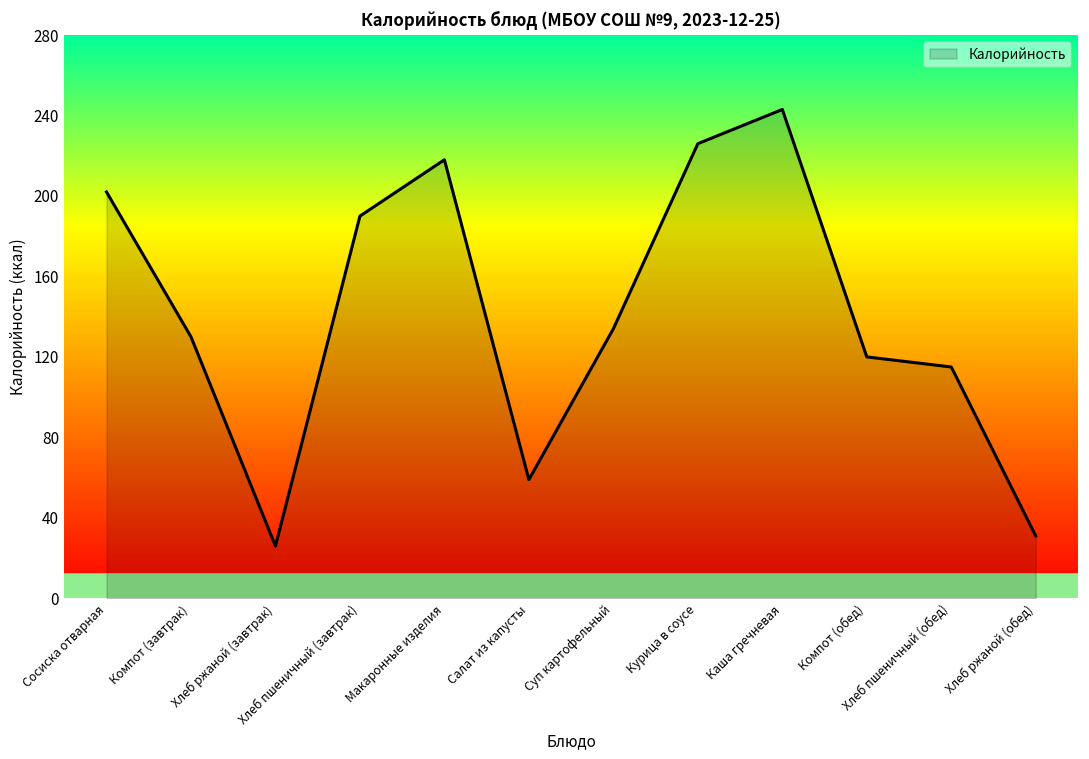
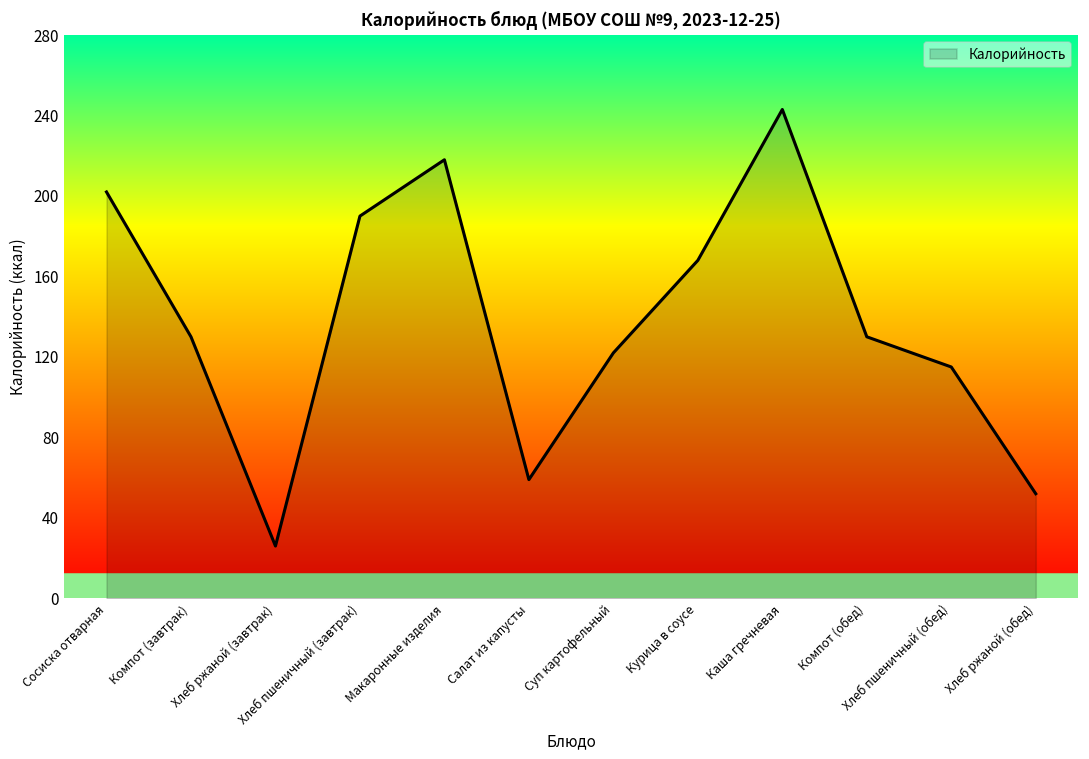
Суп картофельный: 134 -> 122
Курица в соусе: 226 -> 168
Компот (обед): 120 -> 130
Хлеб ржаной (обед): 31 -> 52
